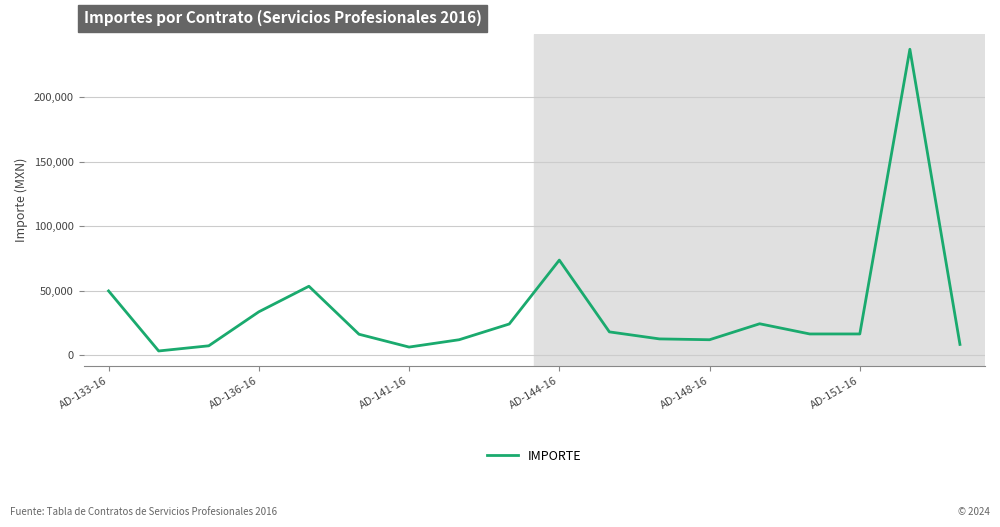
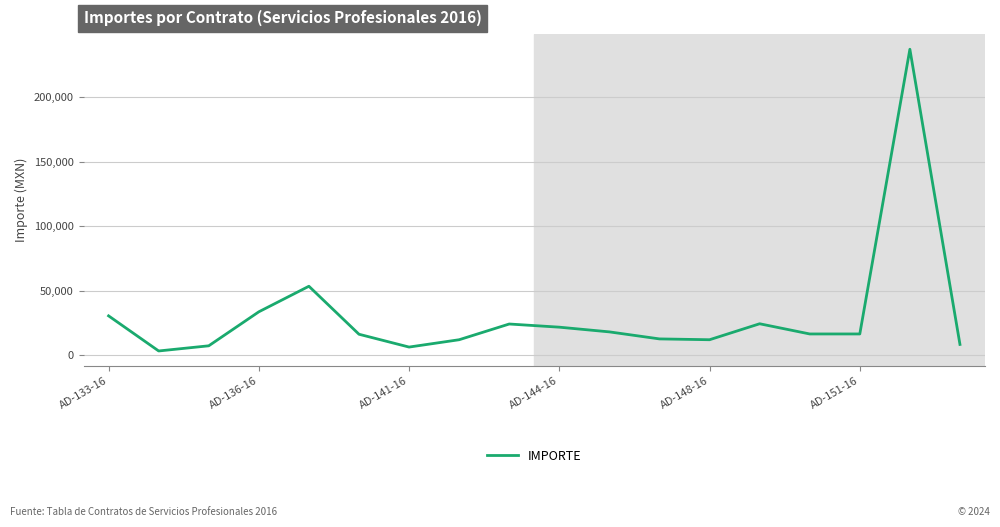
AD-133-16: 50,000 -> 31,000
AD-144-16: 74,000 -> 22,000
